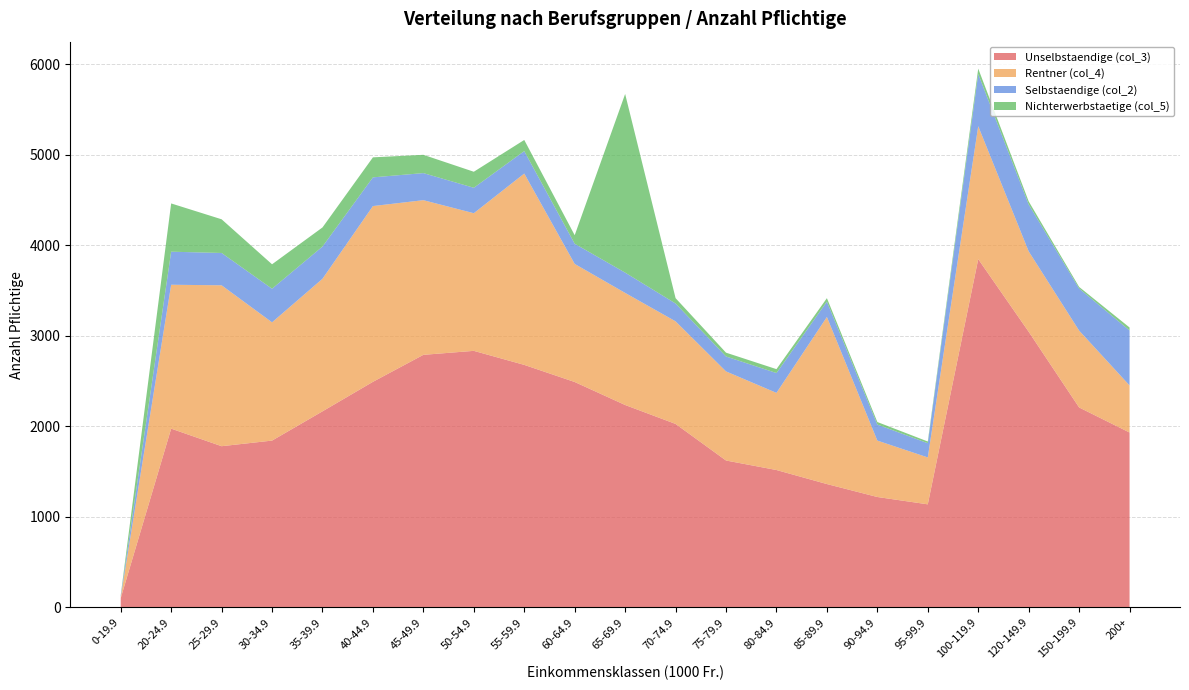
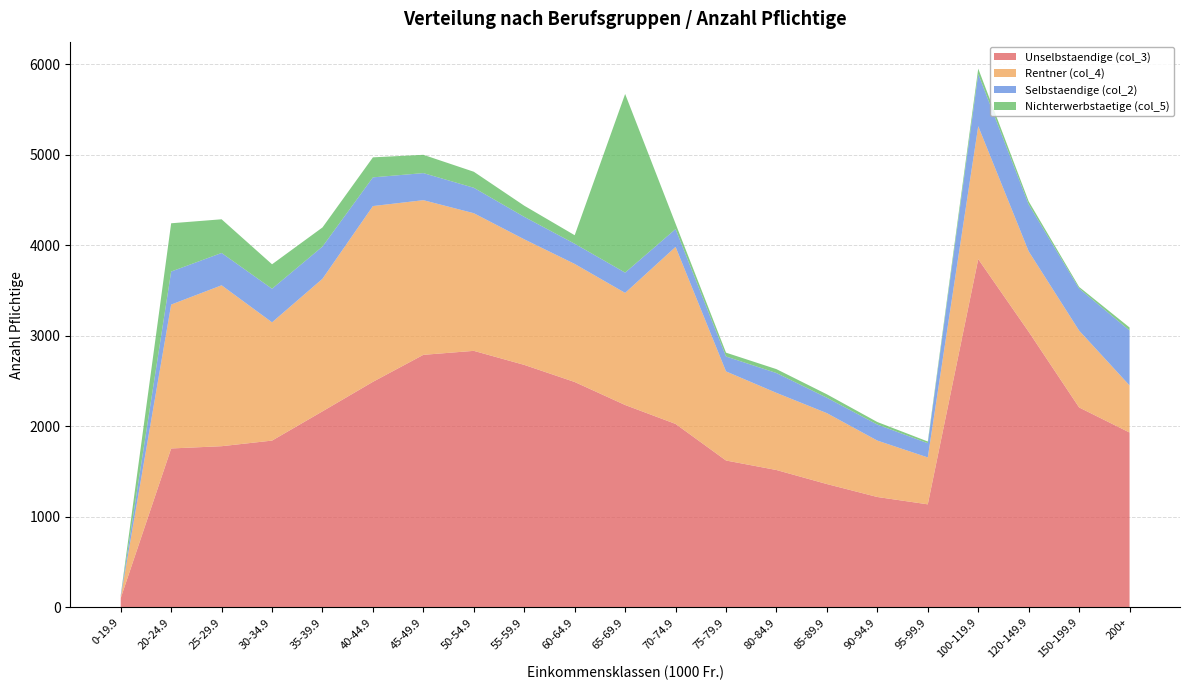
Unselbstaendige (col_3), 20-24.9: 2000 -> 1800
Rentner (col_4), 55-59.9: 2100 -> 1400
Rentner (col_4), 70-74.9: 1100 -> 2000
Rentner (col_4), 85-89.9: 1800 -> 800
